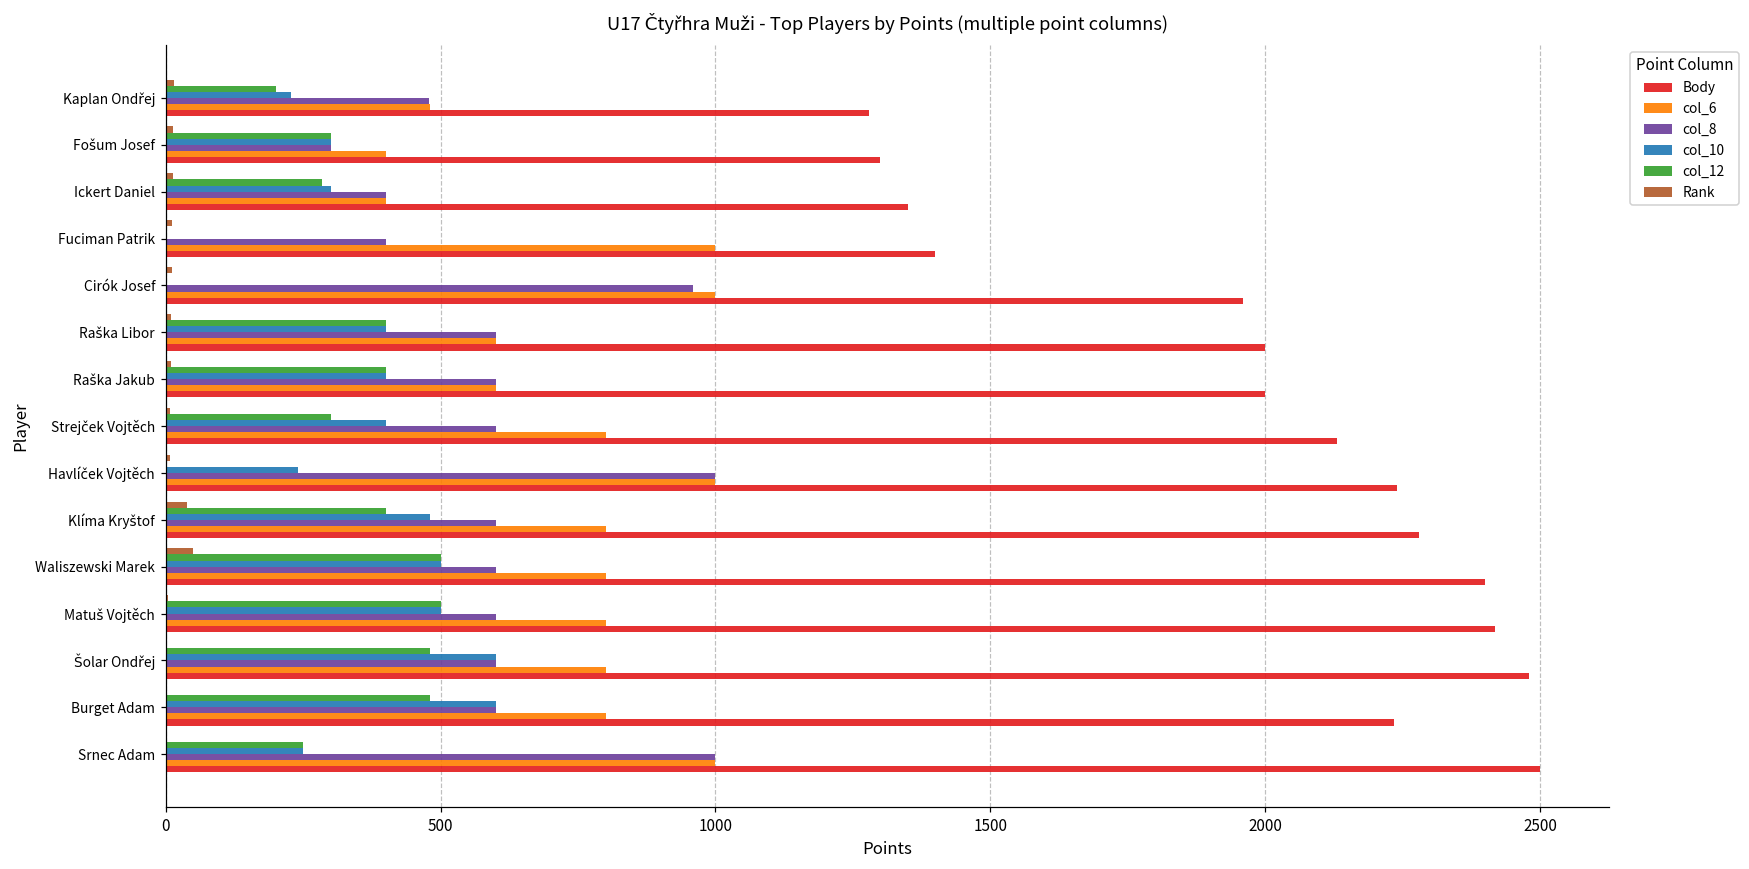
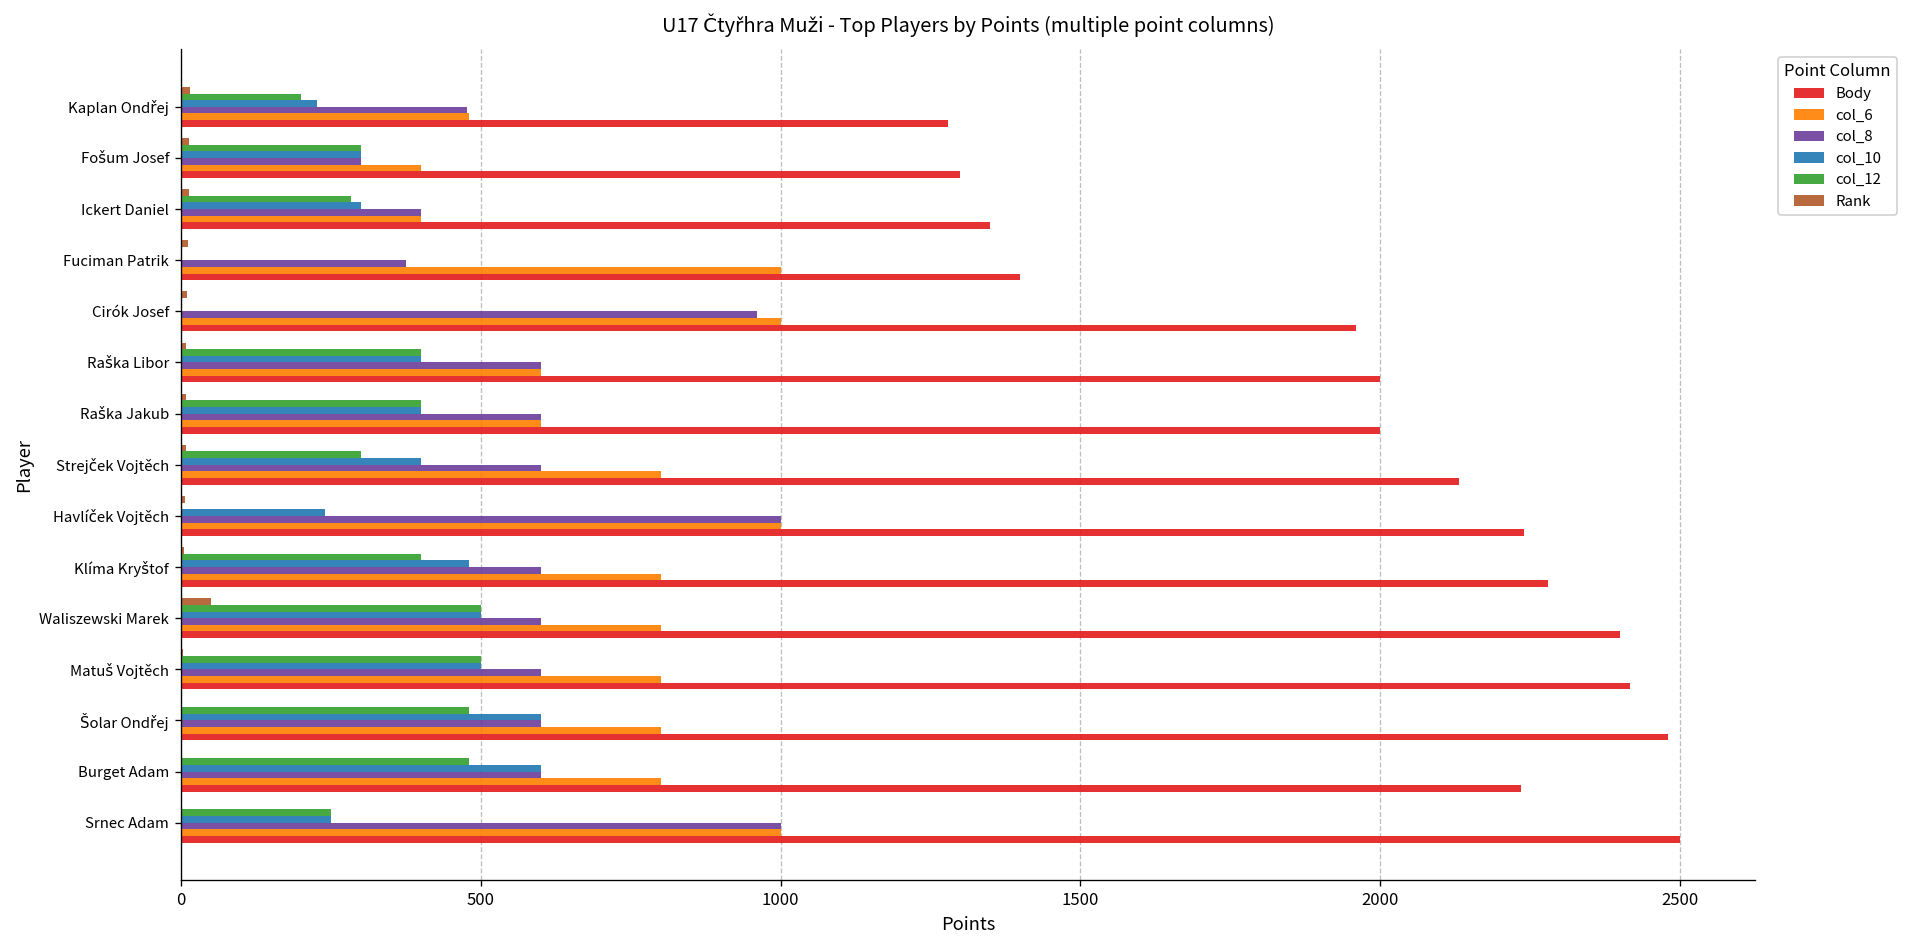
col_8, Fuciman Patrik: 400 -> 380
Rank, Klíma Kryštof: 40 -> 10
